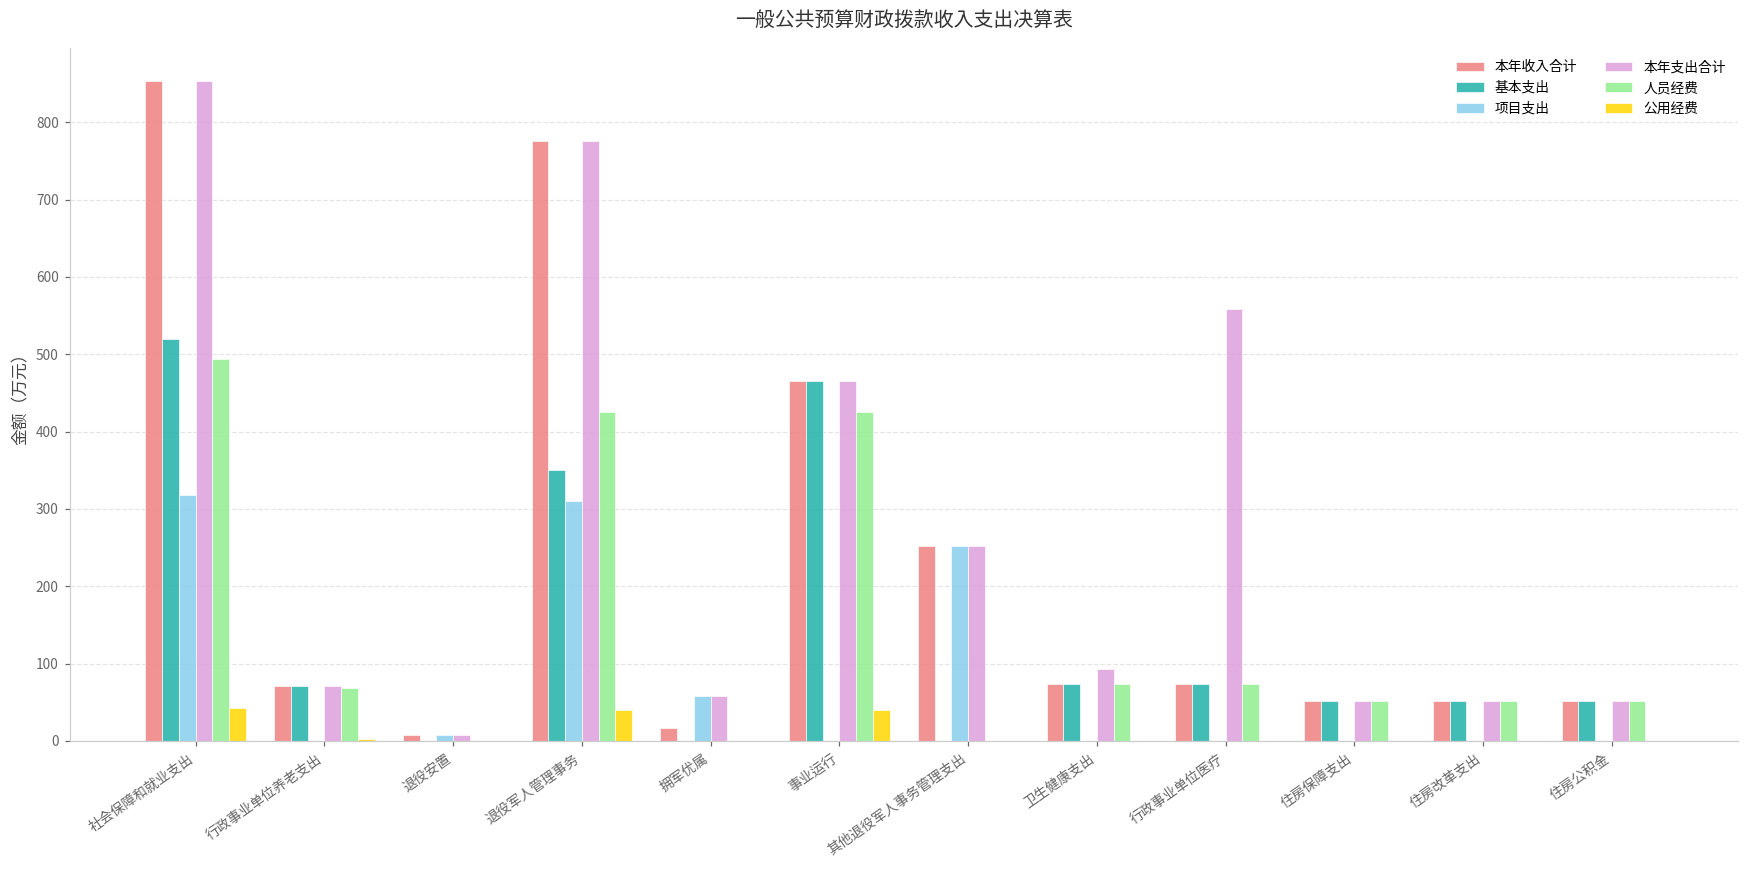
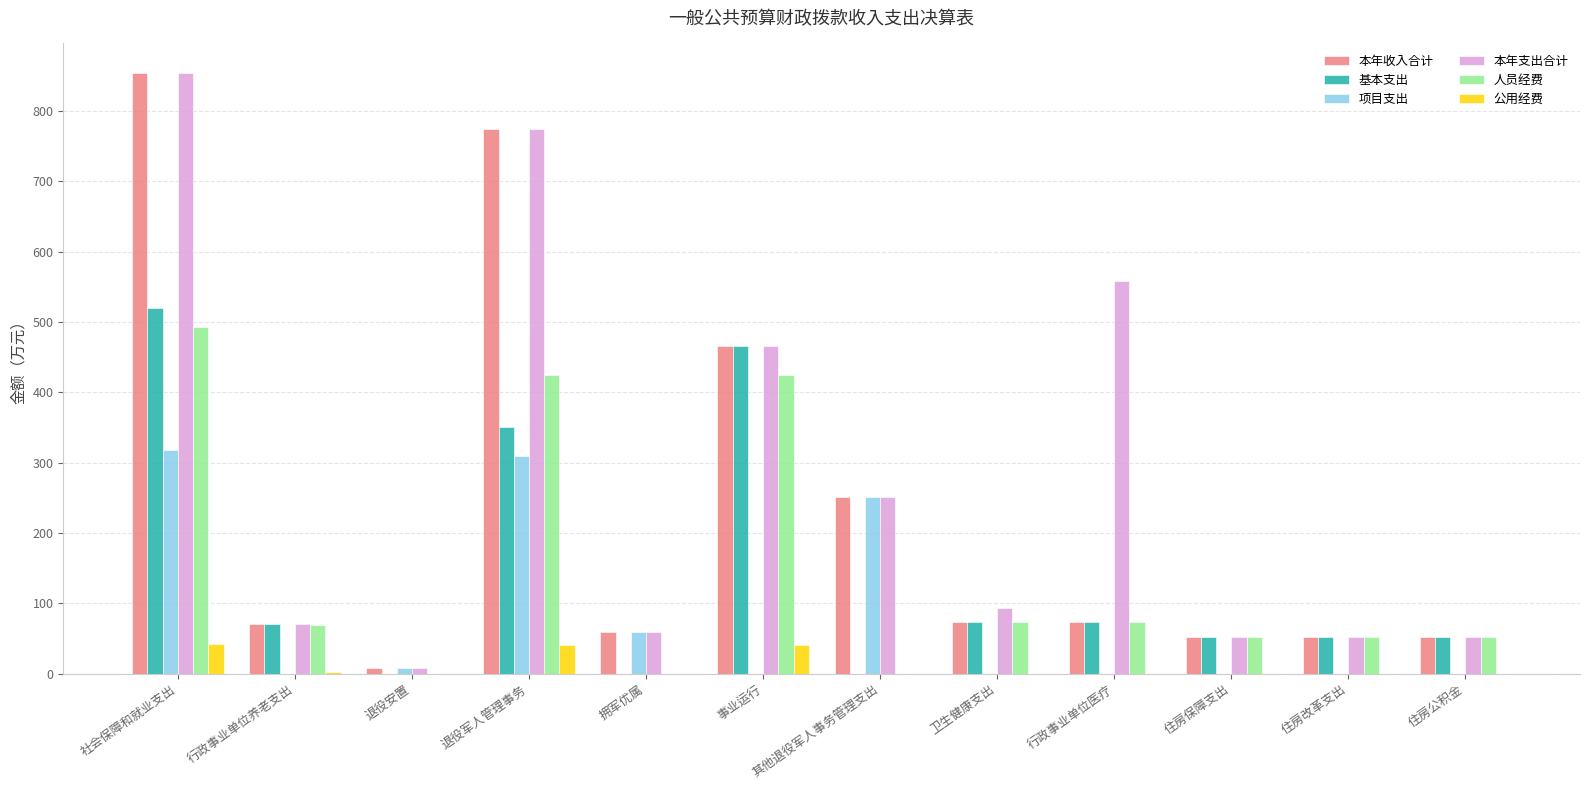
本年收入合计, 拥军优属: 20 -> 60
